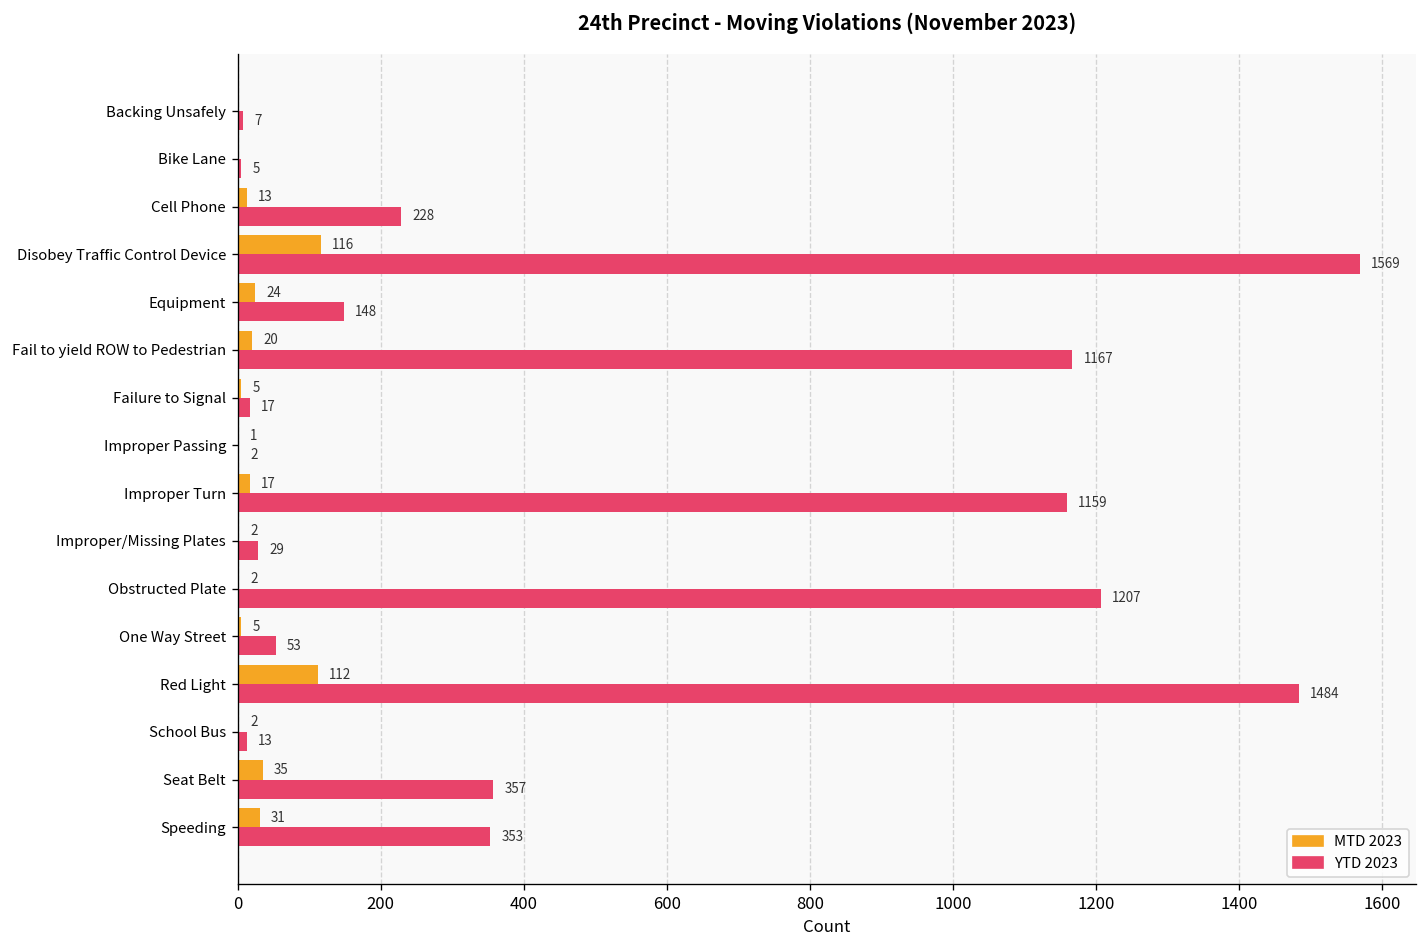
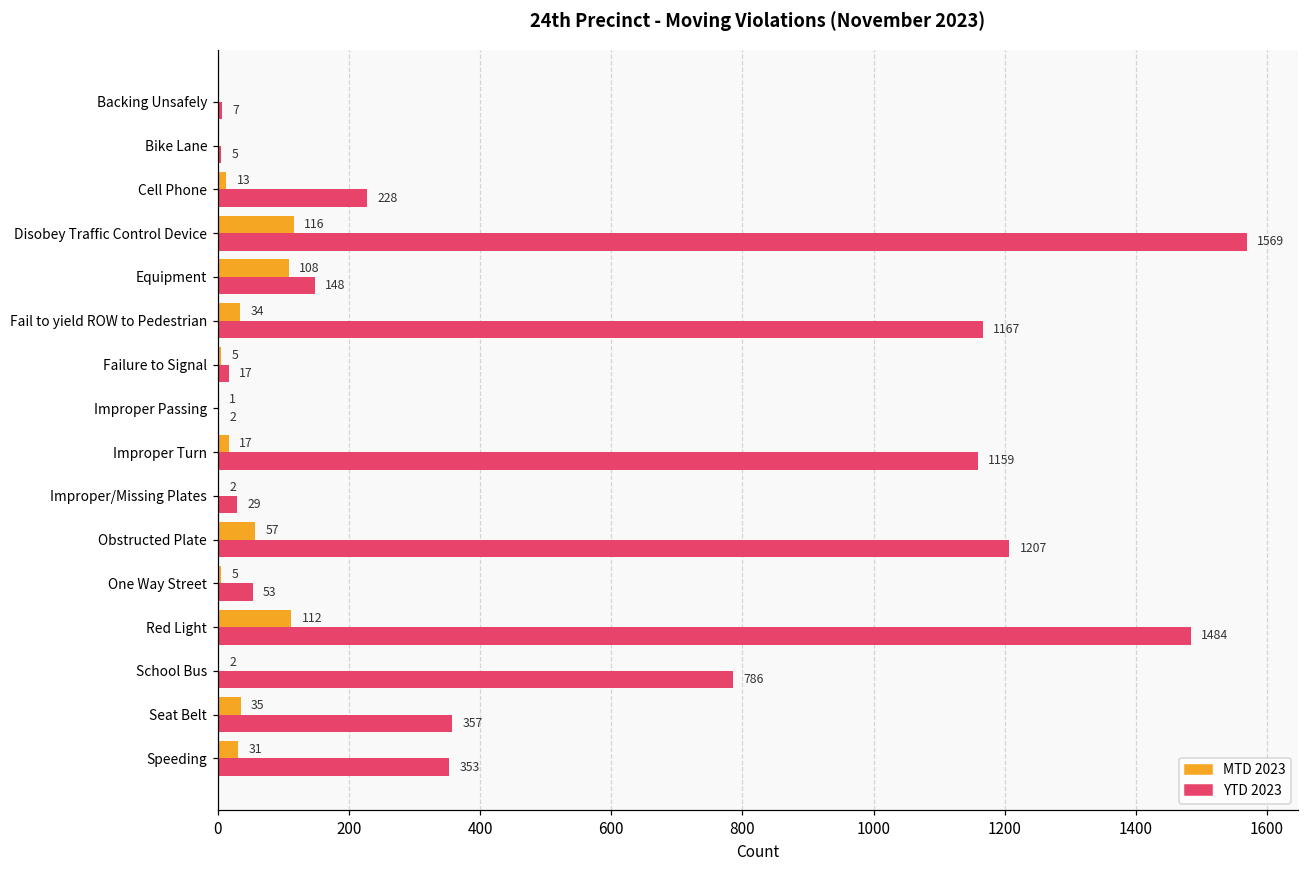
MTD 2023, Equipment: 24 -> 108
MTD 2023, Fail to yield ROW to Pedestrian: 20 -> 34
MTD 2023, Obstructed Plate: 2 -> 57
YTD 2023, School Bus: 13 -> 786
